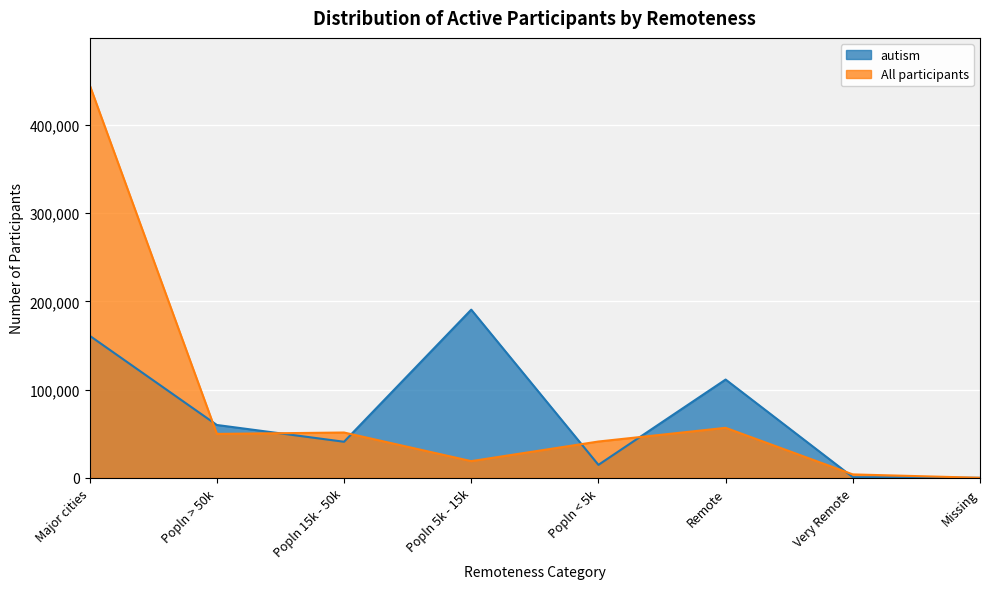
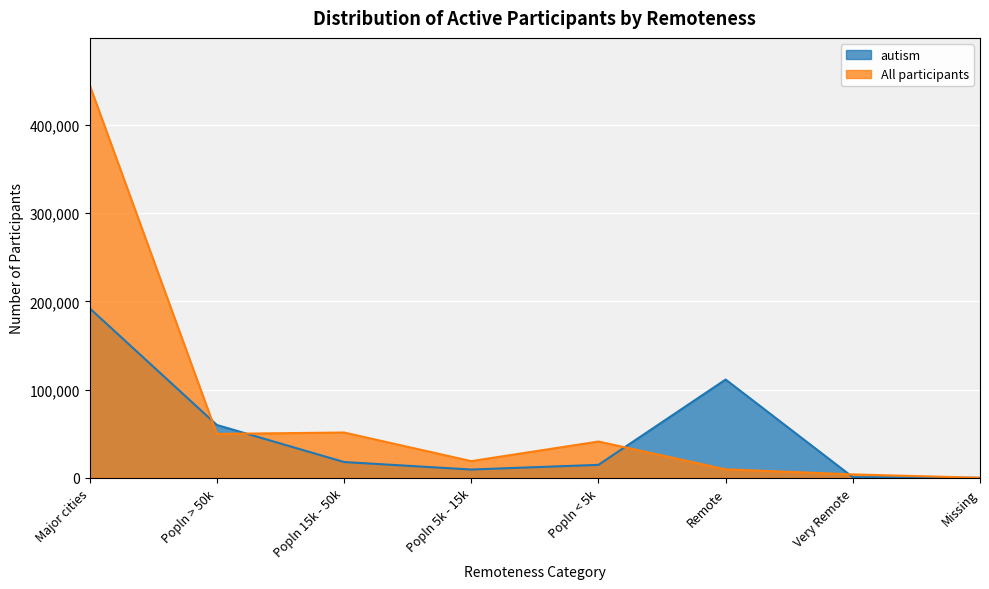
autism, Major cities: 160,000 -> 190,000
autism, Popln 15k - 50k: 40,000 -> 20,000
autism, Popln 5k - 15k: 190,000 -> 10,000
All participants, Remote: 60,000 -> 10,000
